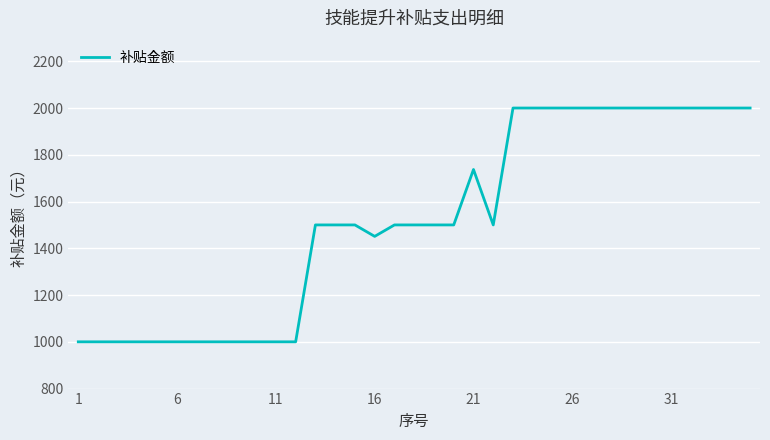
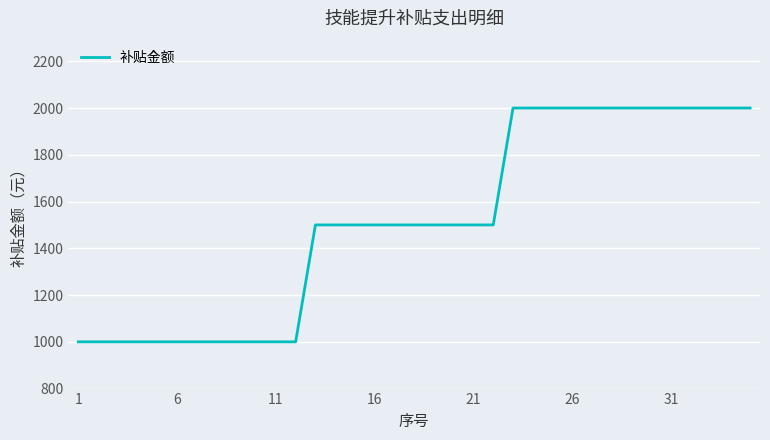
16: 1450 -> 1500
21: 1740 -> 1500
